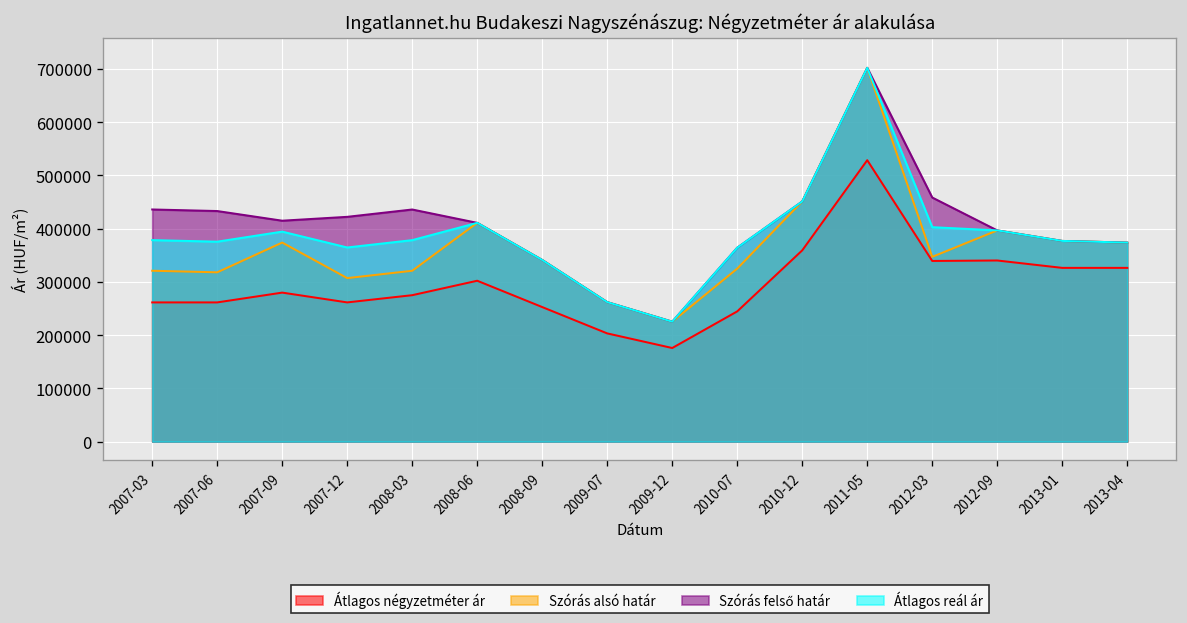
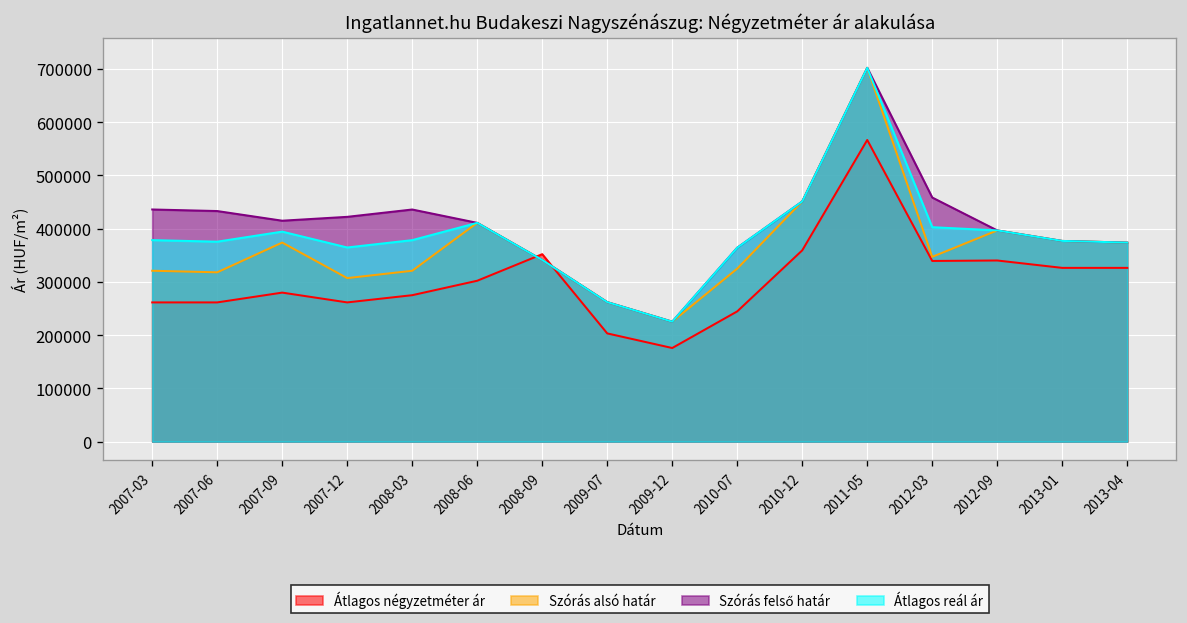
Átlagos négyzetméter ár, 2008-09: 250000 -> 350000
Átlagos négyzetméter ár, 2011-05: 530000 -> 570000
